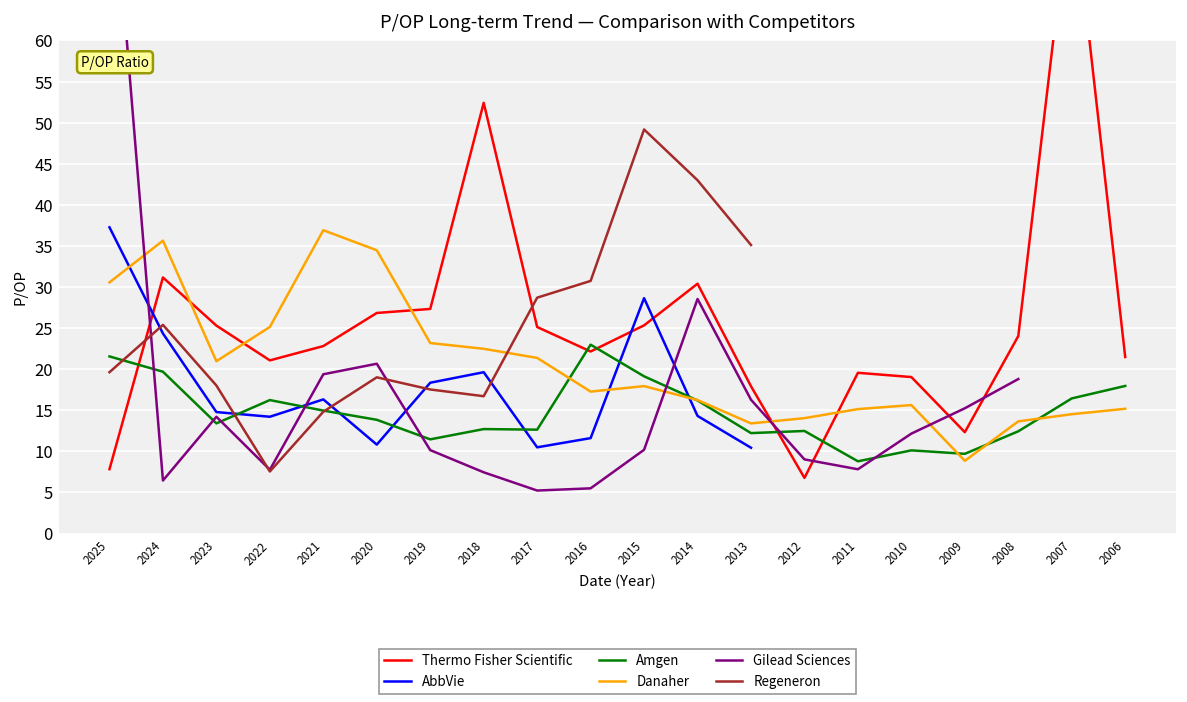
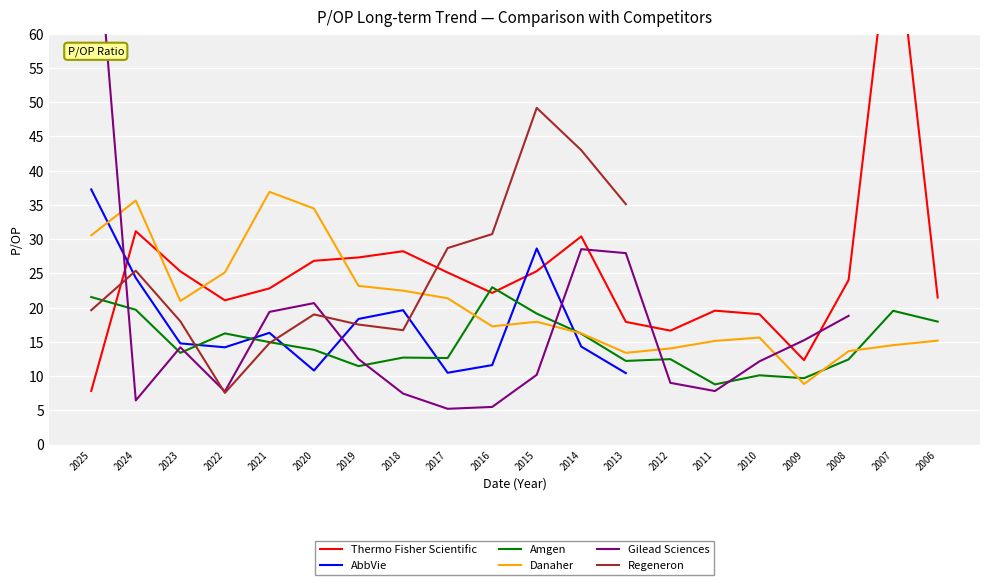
Gilead Sciences, 2019: 10 -> 12
Thermo Fisher Scientific, 2018: 52 -> 28
Gilead Sciences, 2013: 16 -> 28
Thermo Fisher Scientific, 2012: 7 -> 17
Amgen, 2007: 16 -> 20
